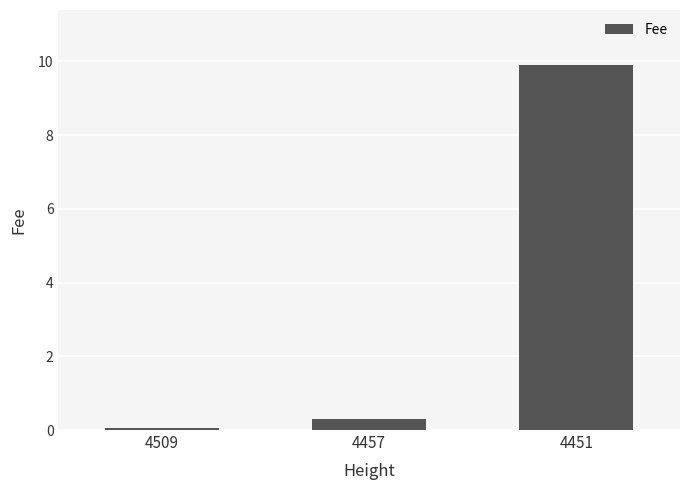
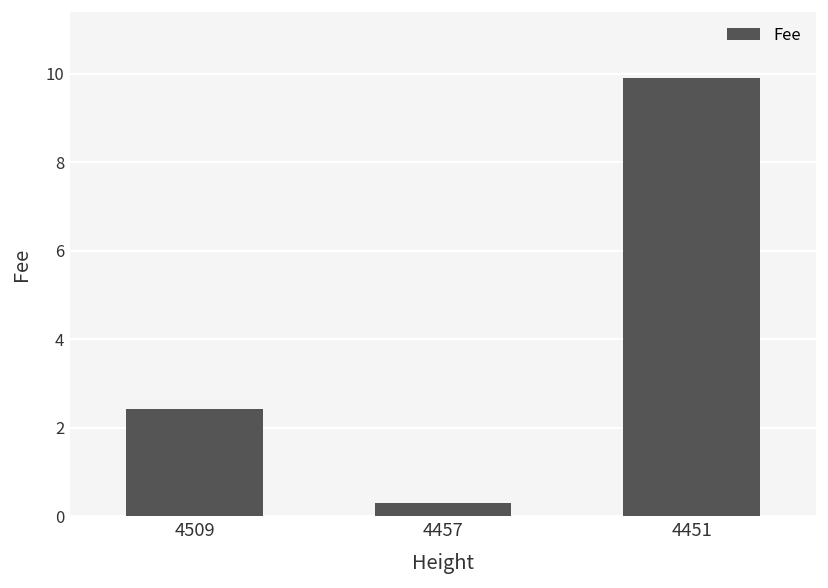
4509: 0.1 -> 2.4
